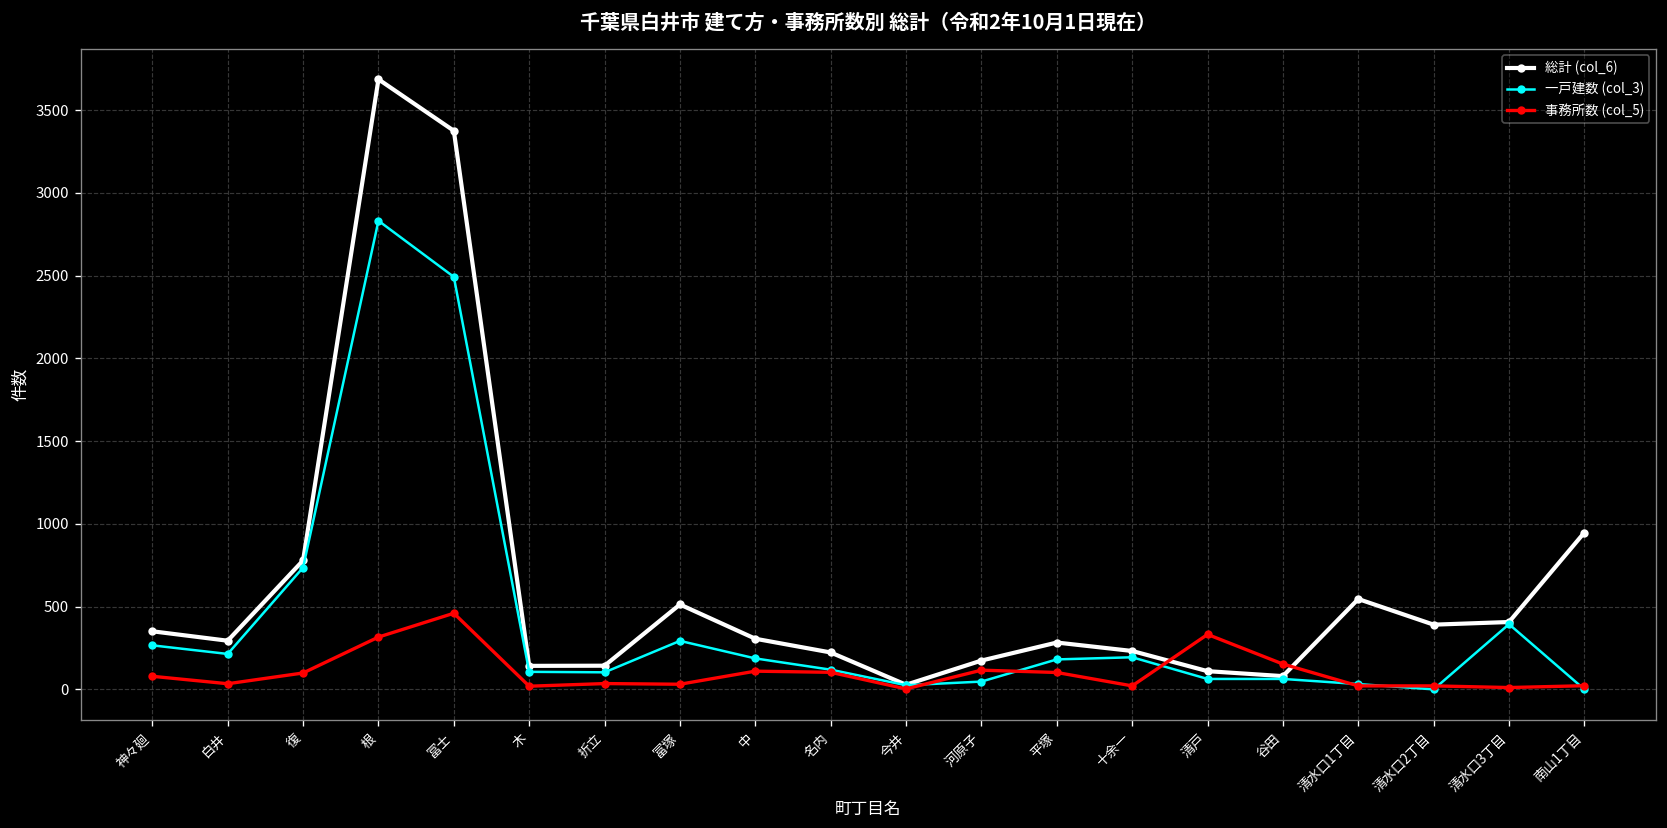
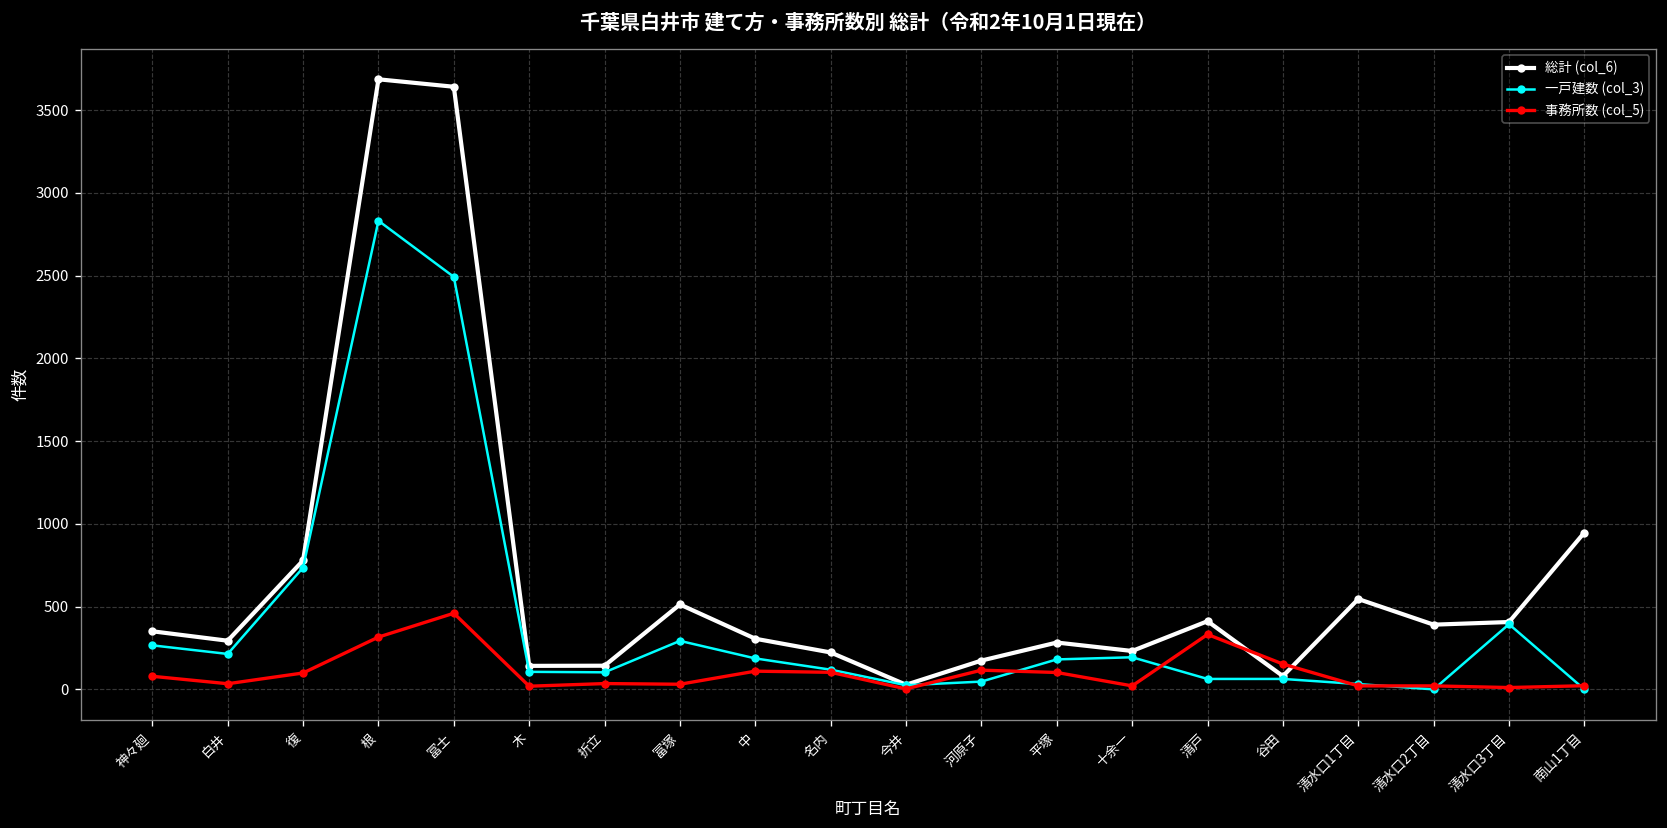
総計 (col_6), 冨士: 3380 -> 3640
総計 (col_6), 清戸: 110 -> 410
